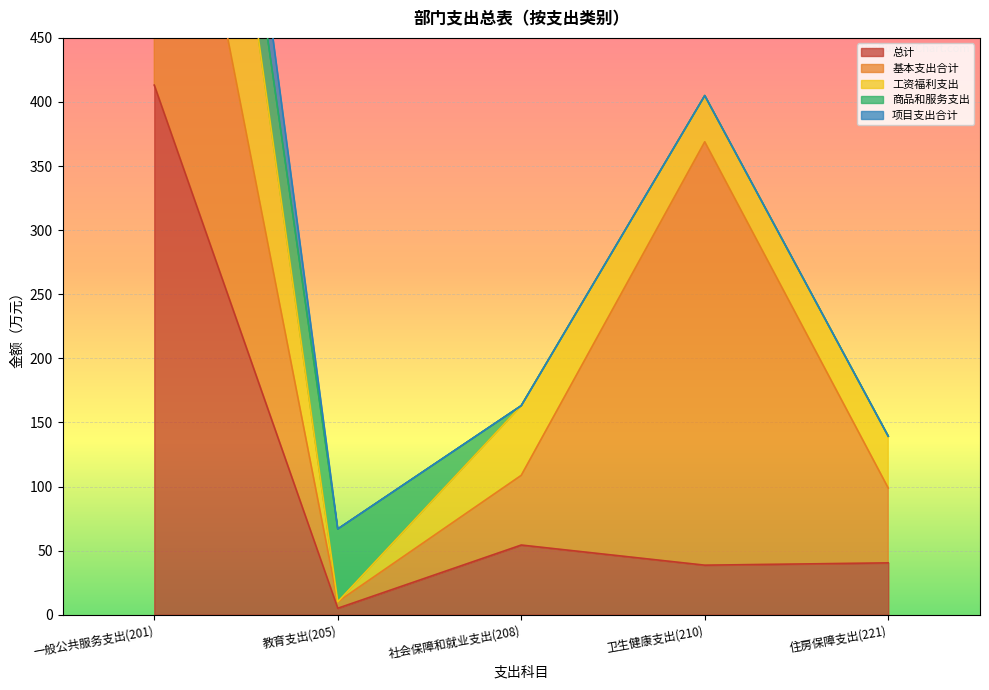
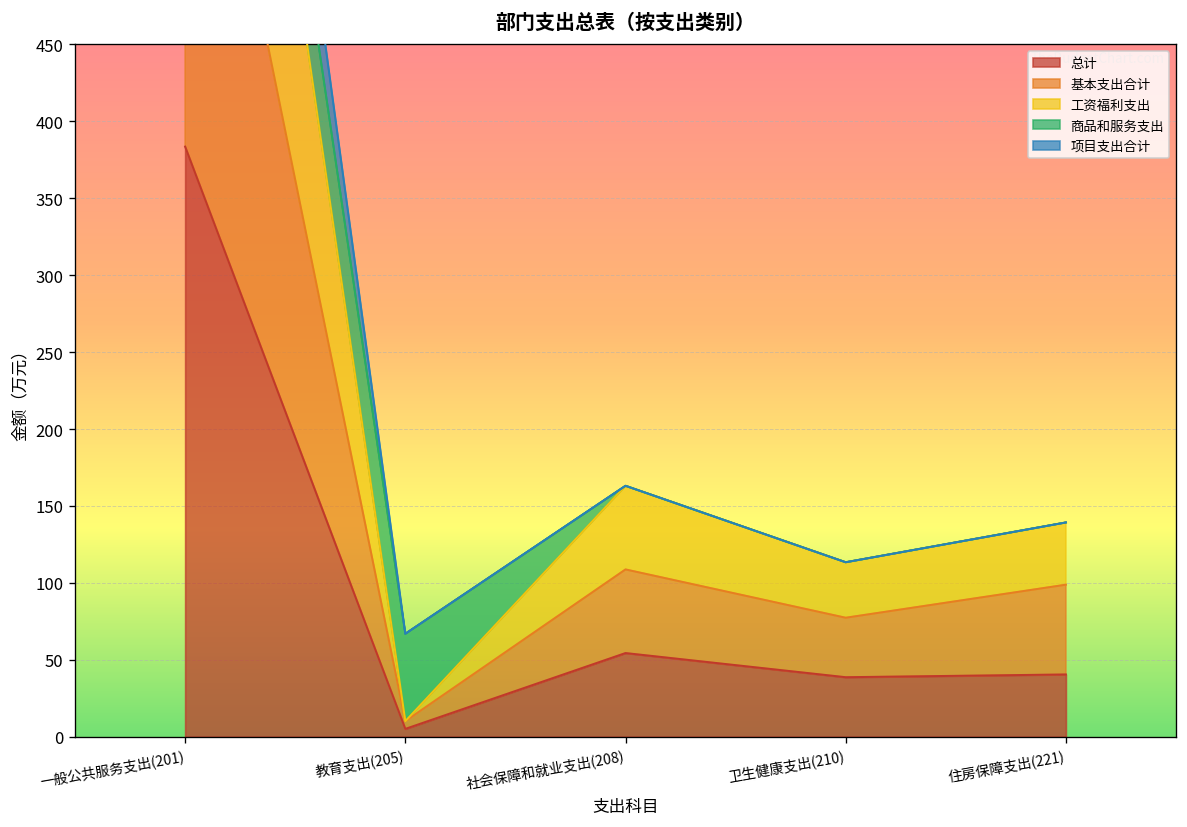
总计, 一般公共服务支出(201): 413 -> 384
基本支出合计, 卫生健康支出(210): 330 -> 39
